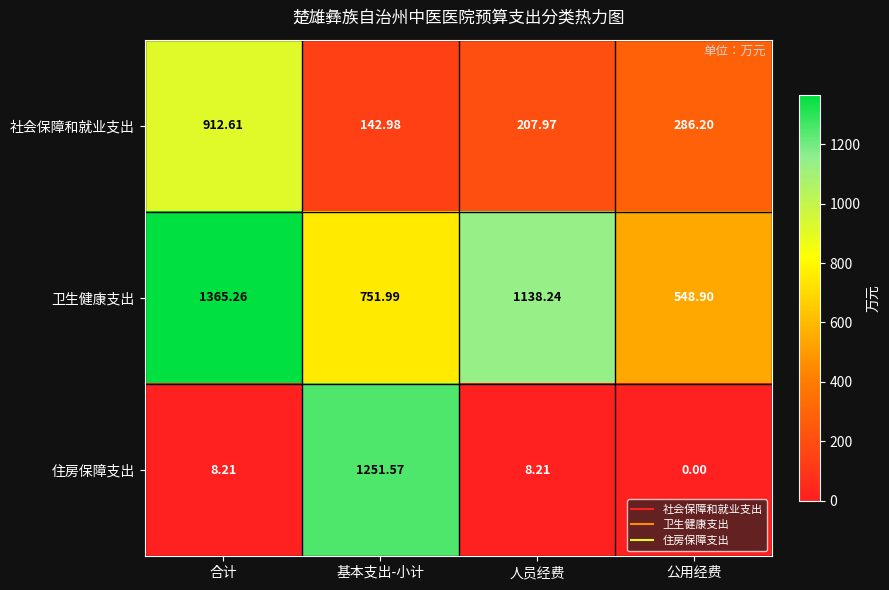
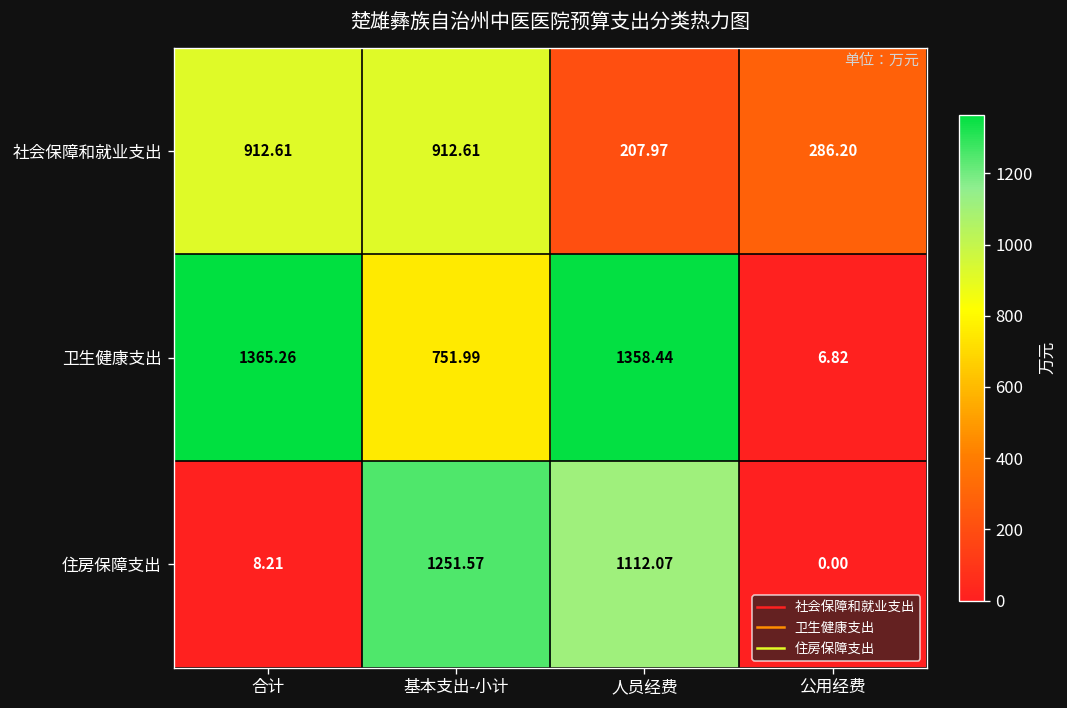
社会保障和就业支出, 基本支出-小计: 142.98 -> 912.61
卫生健康支出, 人员经费: 1138.24 -> 1358.44
卫生健康支出, 公用经费: 548.90 -> 6.82
住房保障支出, 人员经费: 8.21 -> 1112.07
